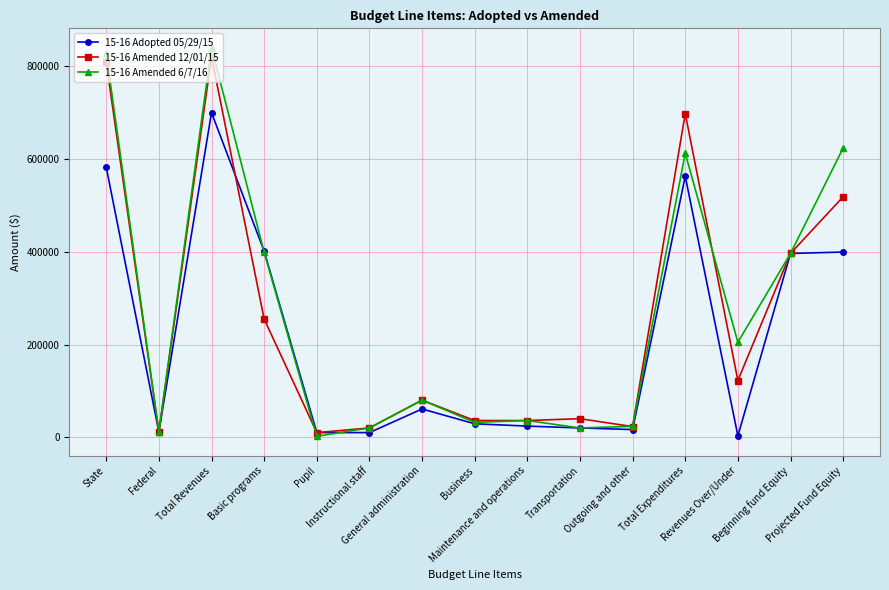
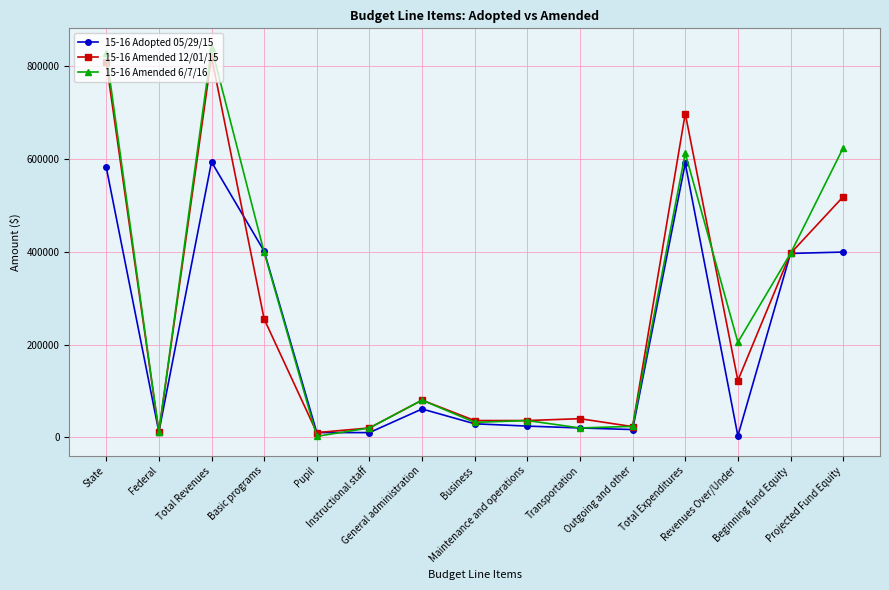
15-16 Adopted 05/29/15, Total Revenues: 700000 -> 590000
15-16 Adopted 05/29/15, Total Expenditures: 560000 -> 590000
